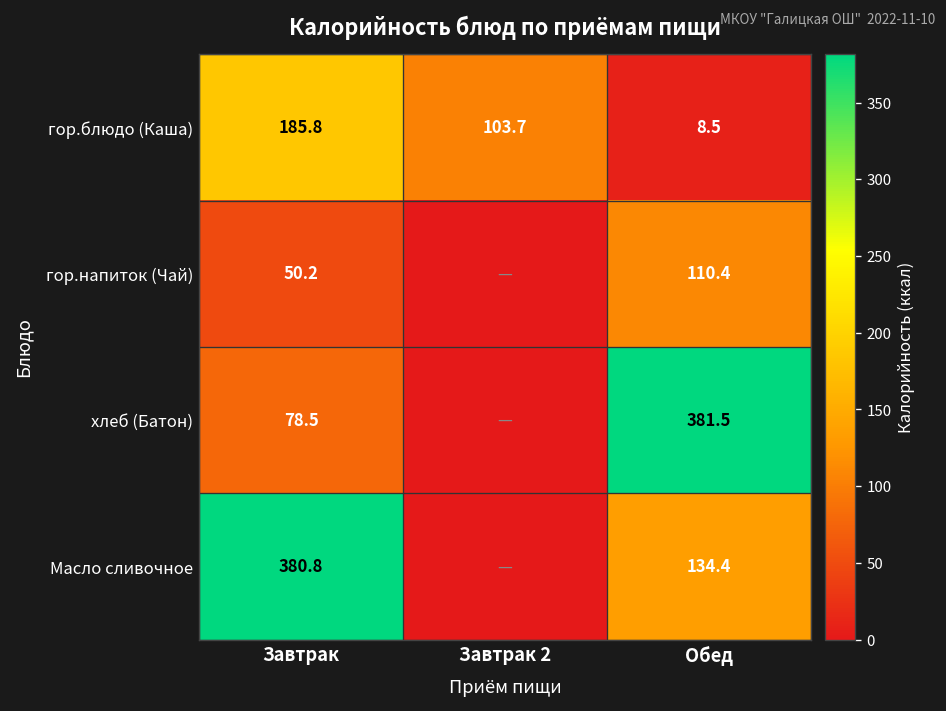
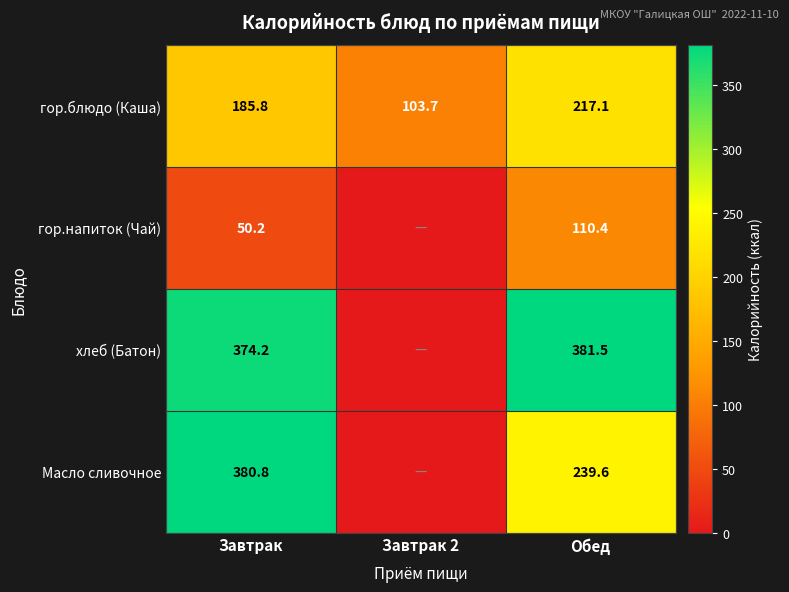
гор.блюдо (Каша), Обед: 8.5 -> 217.1
хлеб (Батон), Завтрак: 78.5 -> 374.2
Масло сливочное, Обед: 134.4 -> 239.6
